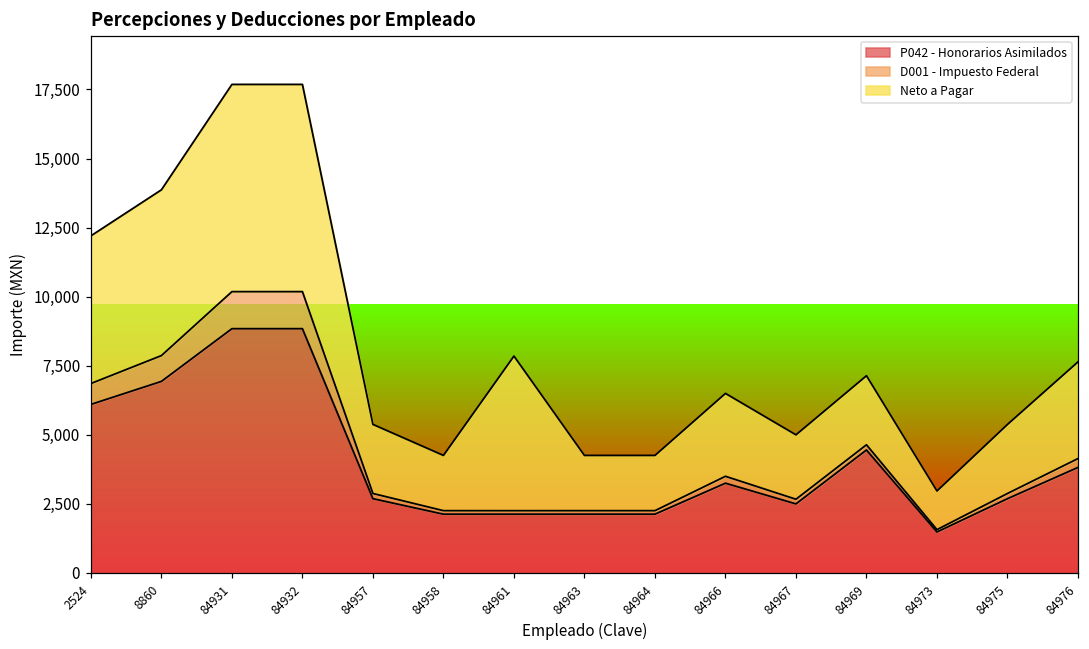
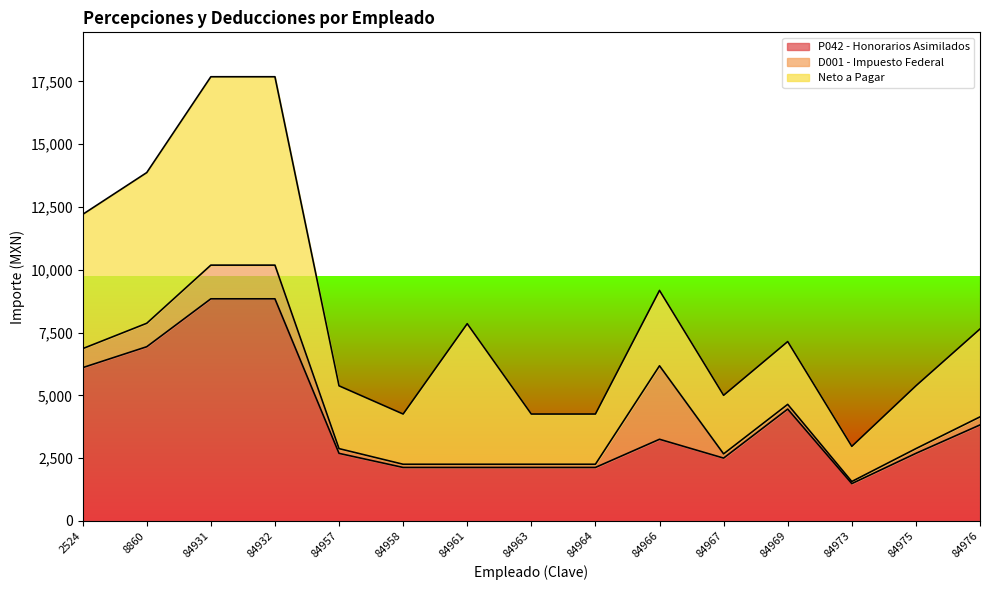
D001 - Impuesto Federal, 84966: 200 -> 2,900
